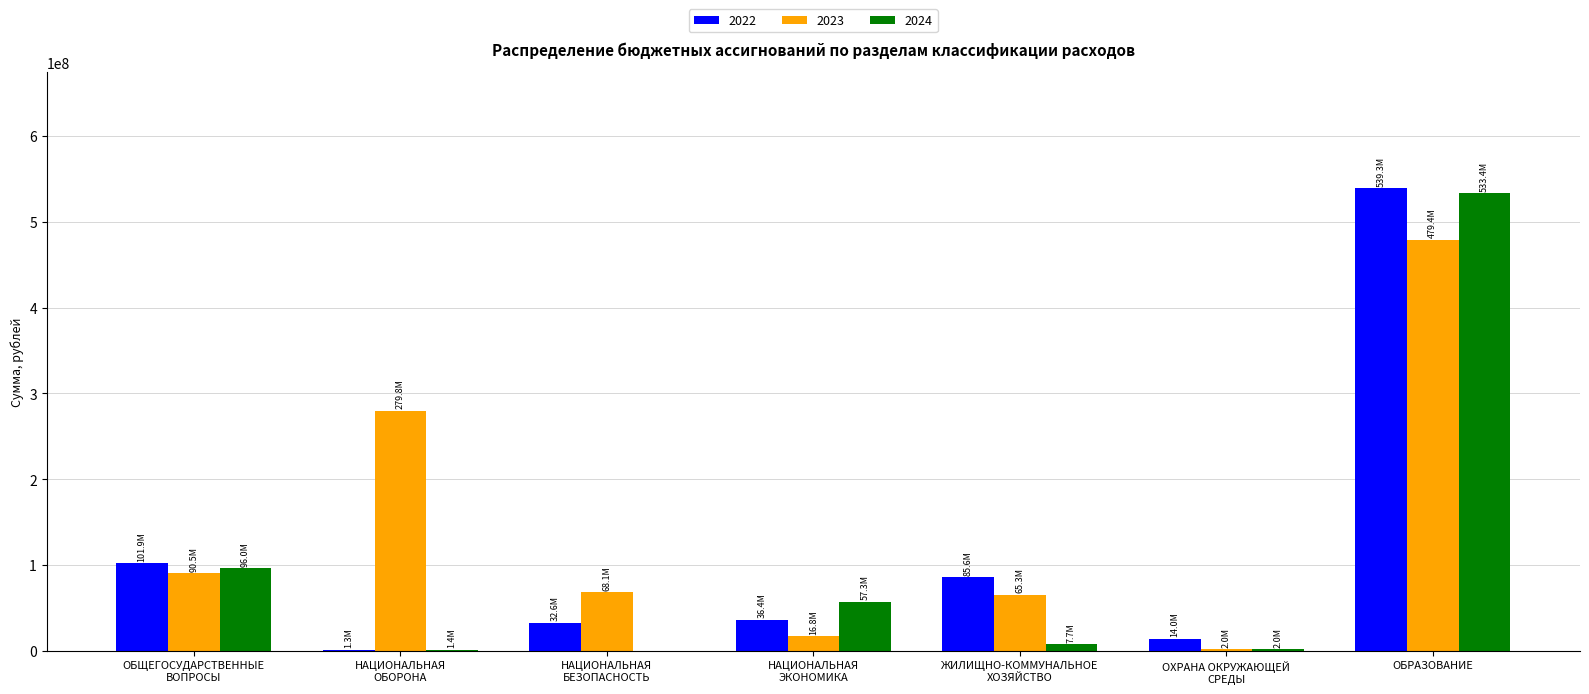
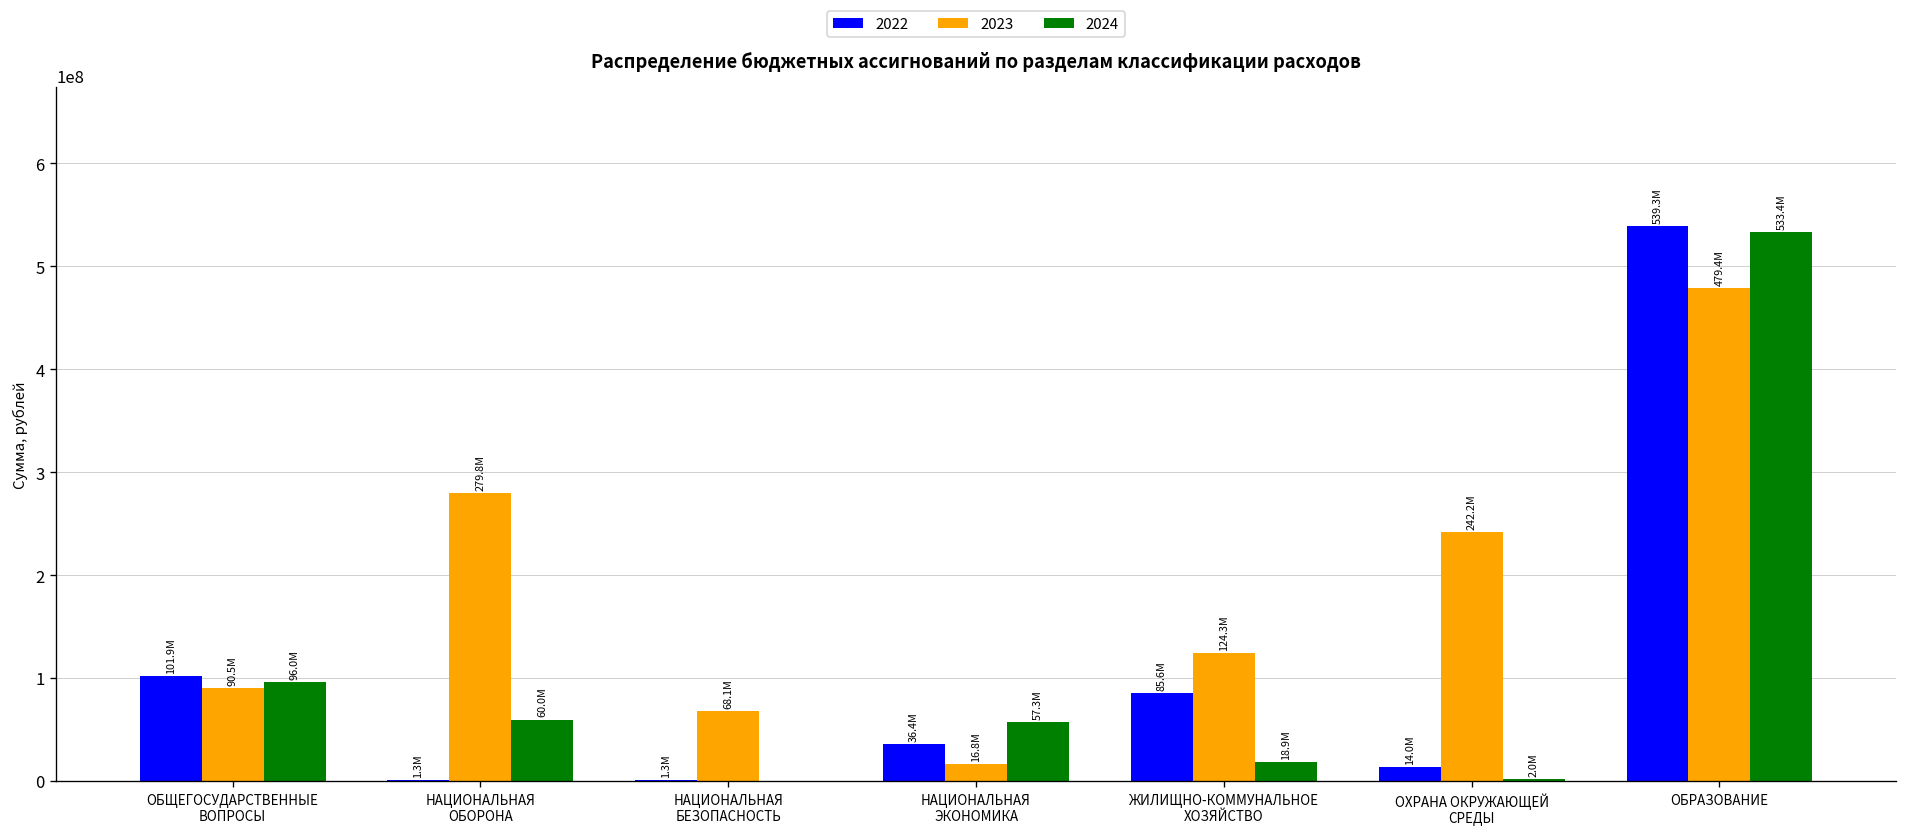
2024, НАЦИОНАЛЬНАЯ ОБОРОНА: 1.4M -> 60.0M
2022, НАЦИОНАЛЬНАЯ БЕЗОПАСНОСТЬ: 32.6M -> 1.3M
2023, ЖИЛИЩНО-КОММУНАЛЬНОЕ ХОЗЯЙСТВО: 65.3M -> 124.3M
2024, ЖИЛИЩНО-КОММУНАЛЬНОЕ ХОЗЯЙСТВО: 7.7M -> 18.9M
2023, ОХРАНА ОКРУЖАЮЩЕЙ СРЕДЫ: 2.0M -> 242.2M
